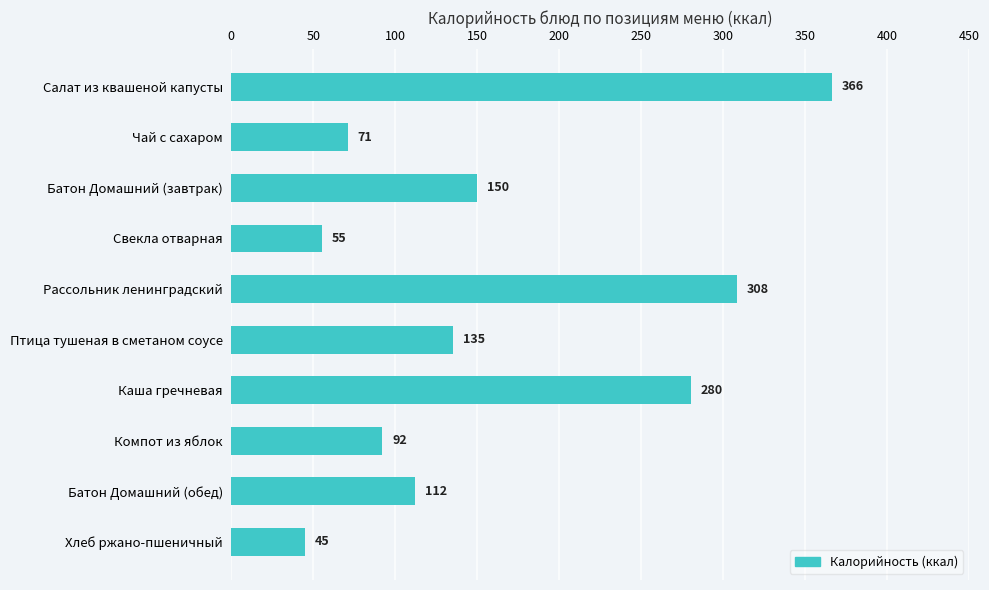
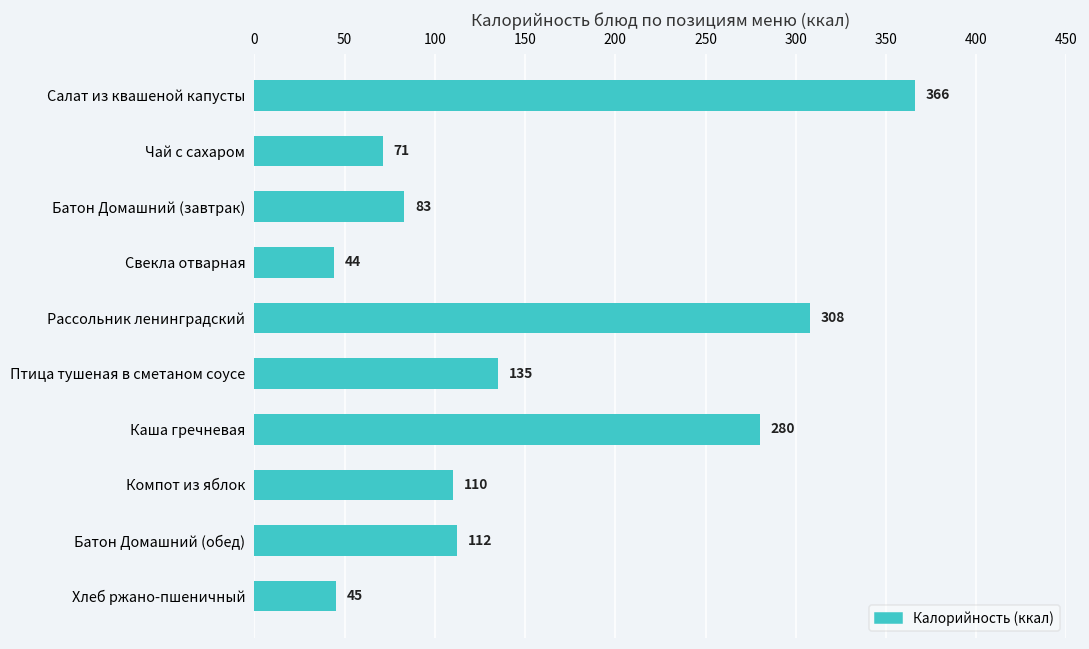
Батон Домашний (завтрак): 150 -> 83
Свекла отварная: 55 -> 44
Компот из яблок: 92 -> 110
